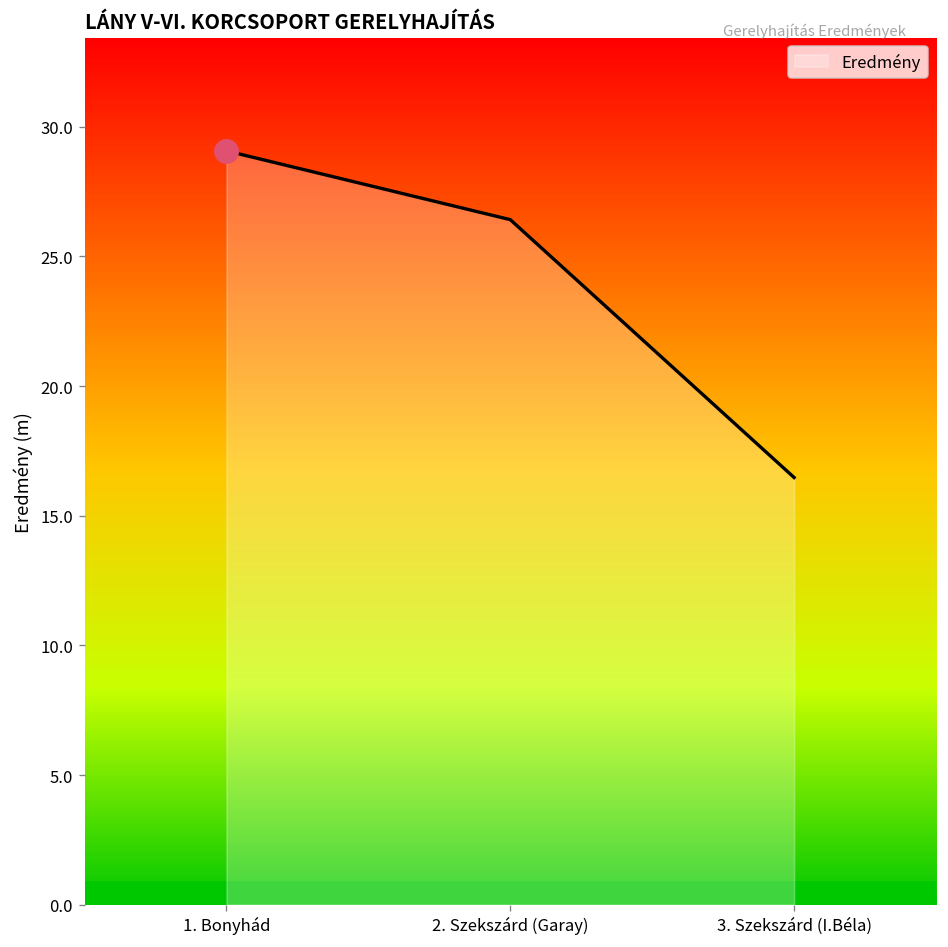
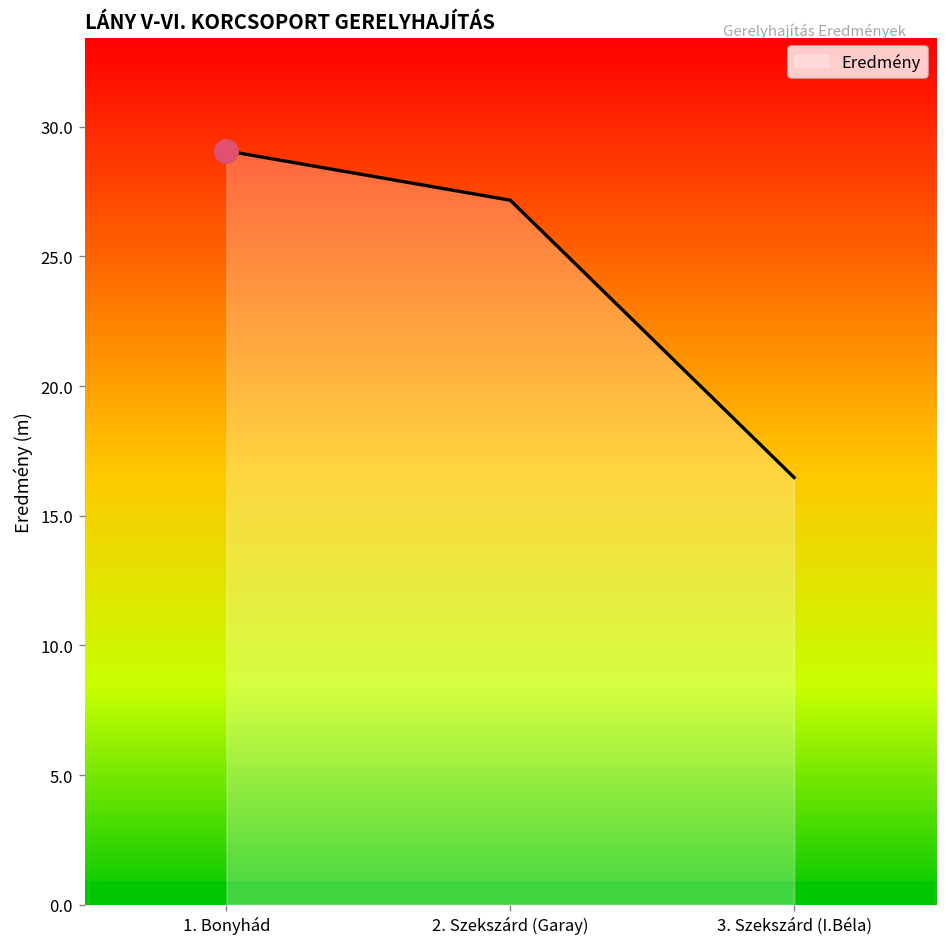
Eredmény, 2. Szekszárd (Garay): 26.4 -> 27.2
